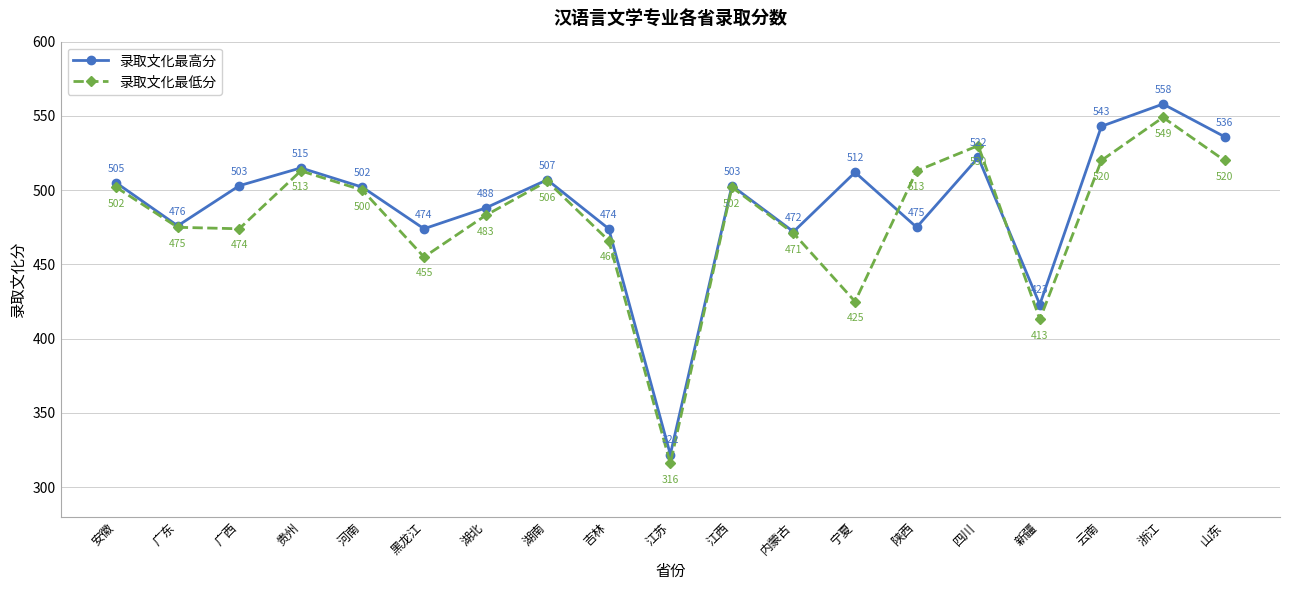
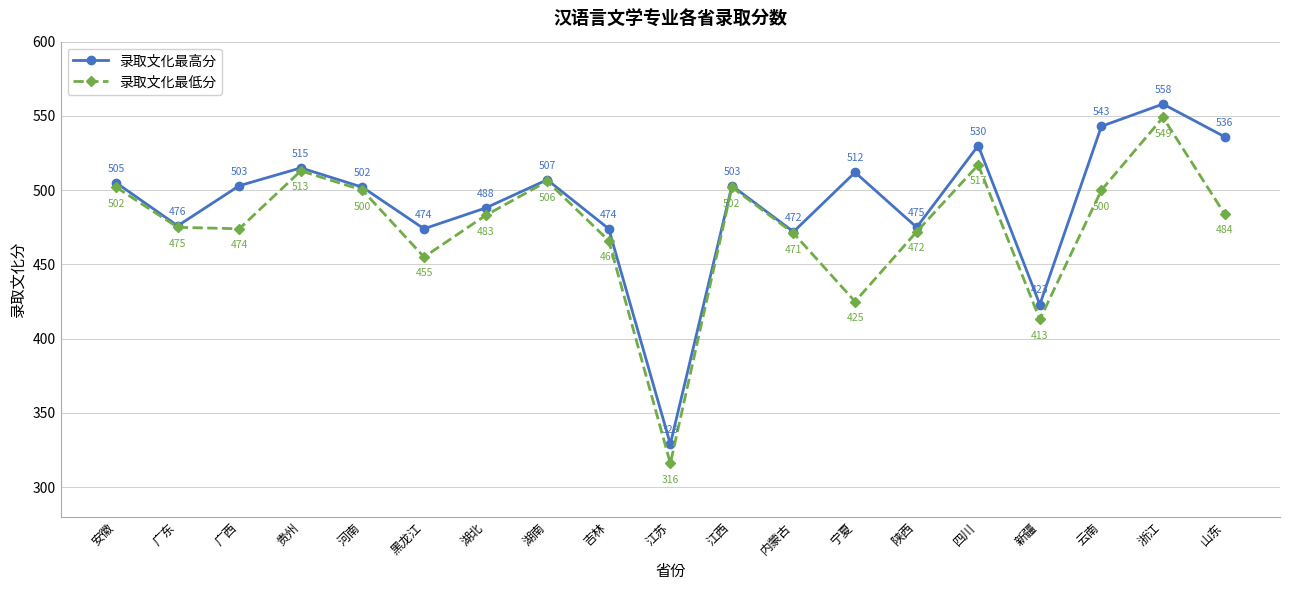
录取文化最高分, 江苏: 322 -> 329
录取文化最低分, 陕西: 513 -> 472
录取文化最高分, 四川: 522 -> 530
录取文化最低分, 四川: 530 -> 517
录取文化最低分, 云南: 520 -> 500
录取文化最低分, 山东: 520 -> 484
